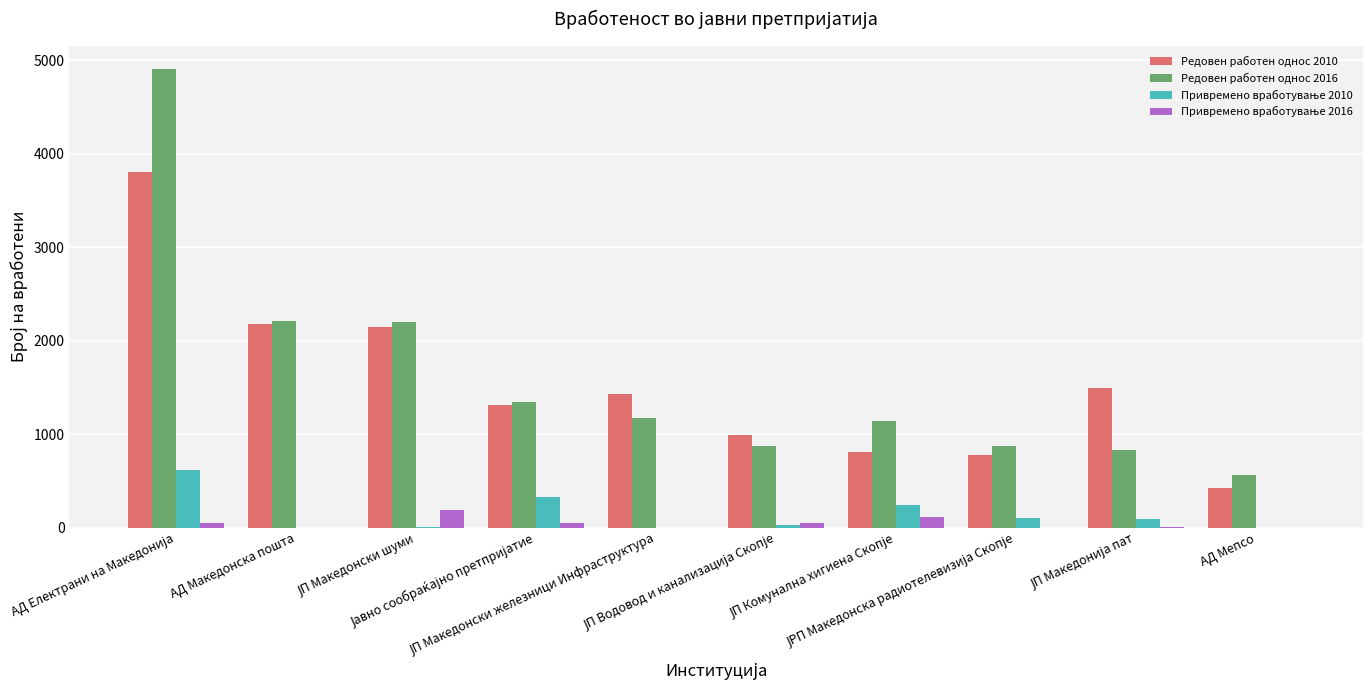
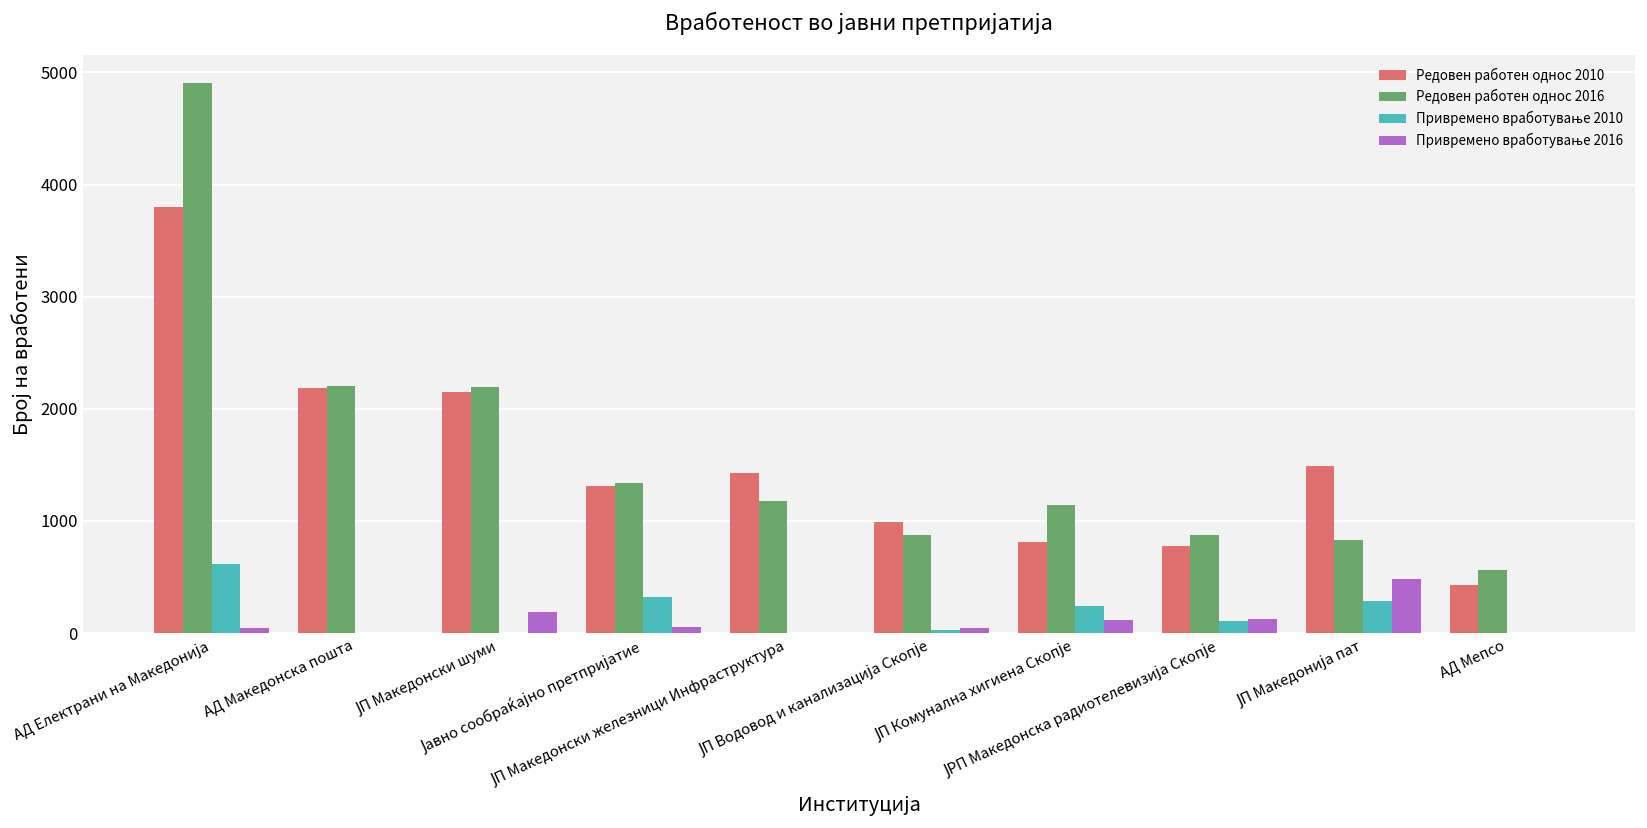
Привремено вработување 2016, ЈРП Македонска радиотелевизија Скопје: 0 -> 100
Привремено вработување 2010, ЈП Македонија пат: 100 -> 300
Привремено вработување 2016, ЈП Македонија пат: 0 -> 500
